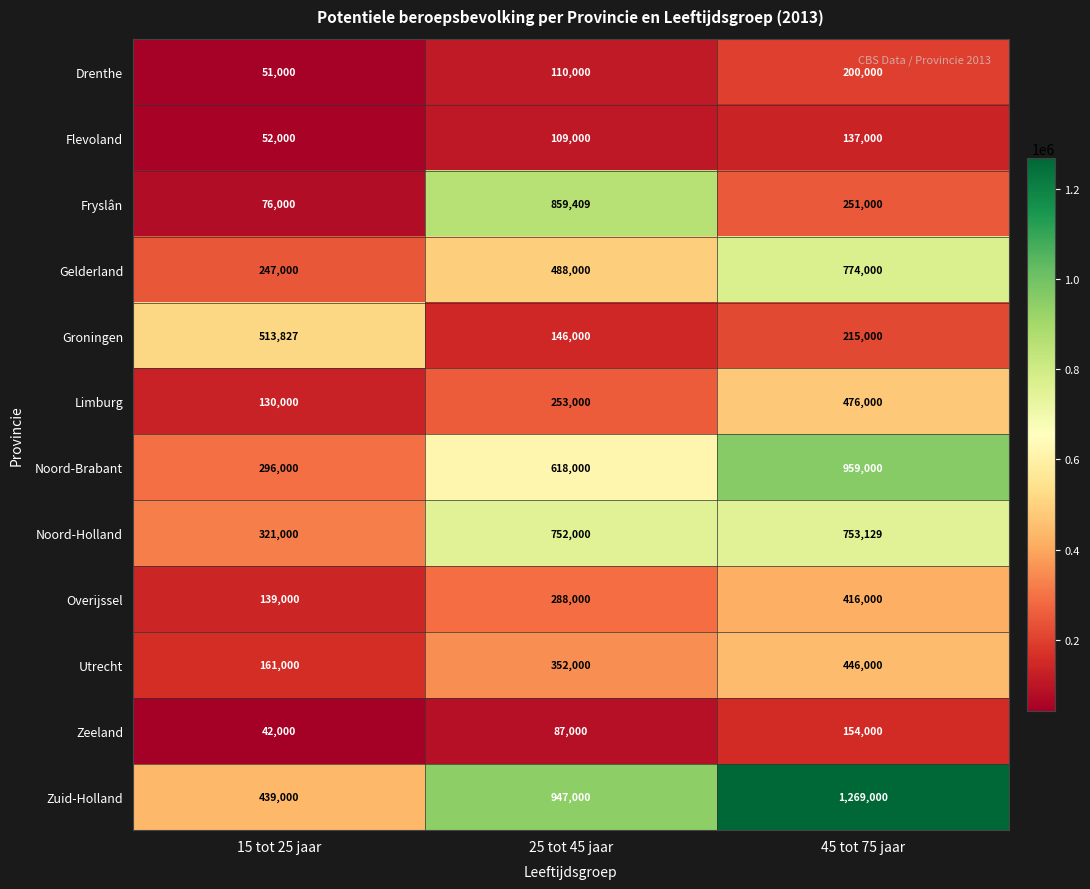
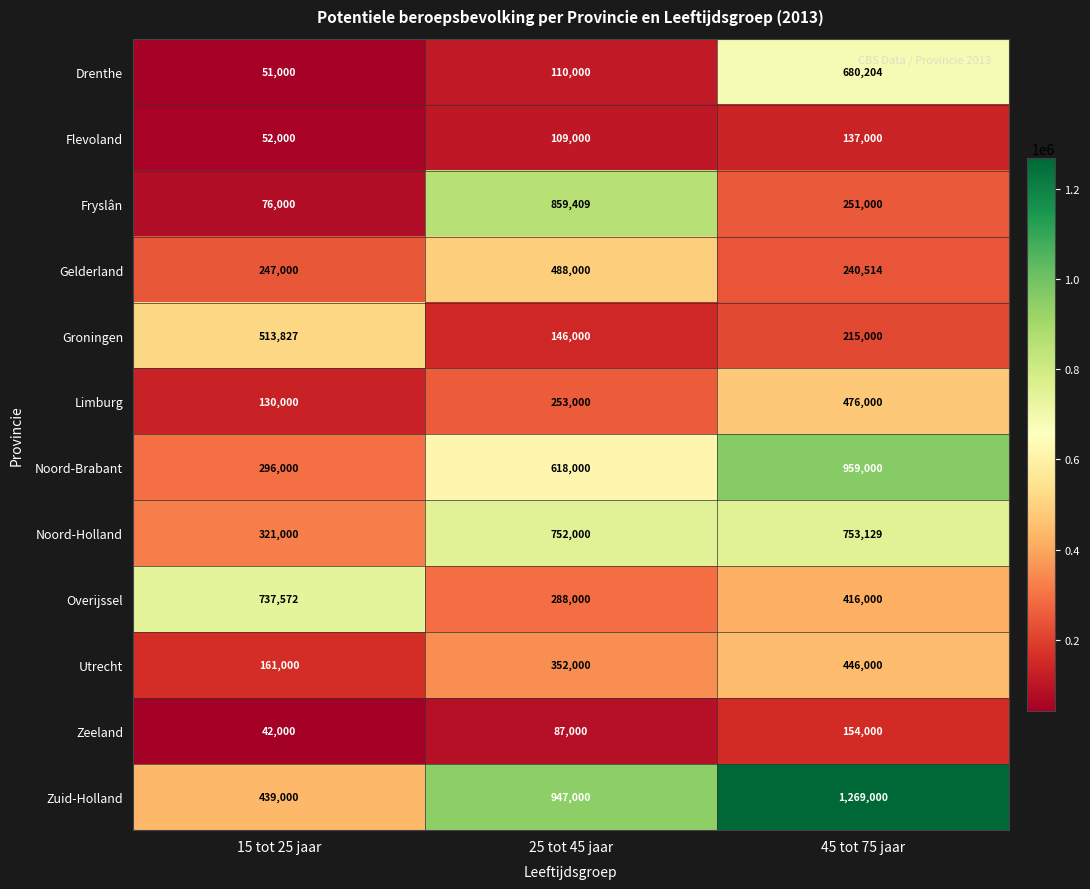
Drenthe, 45 tot 75 jaar: 200,000 -> 680,204
Gelderland, 45 tot 75 jaar: 774,000 -> 240,514
Overijssel, 15 tot 25 jaar: 139,000 -> 737,572
